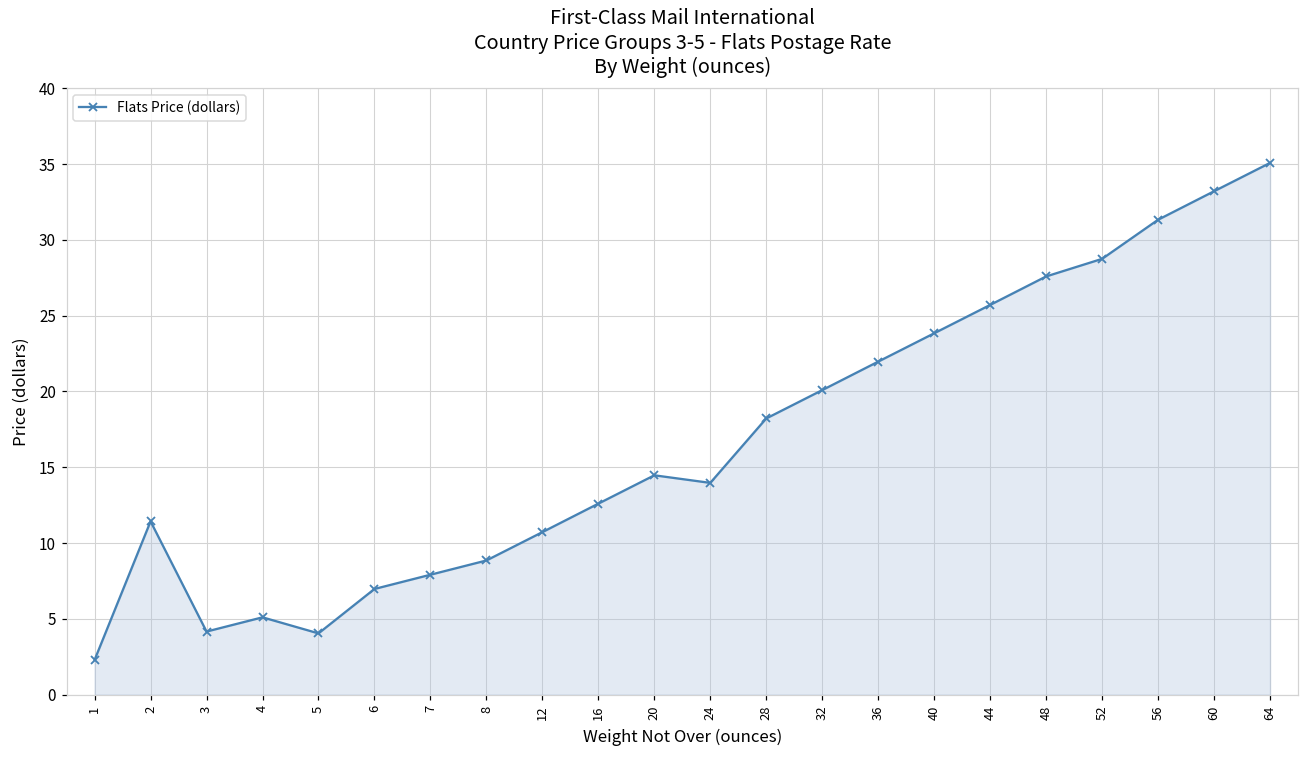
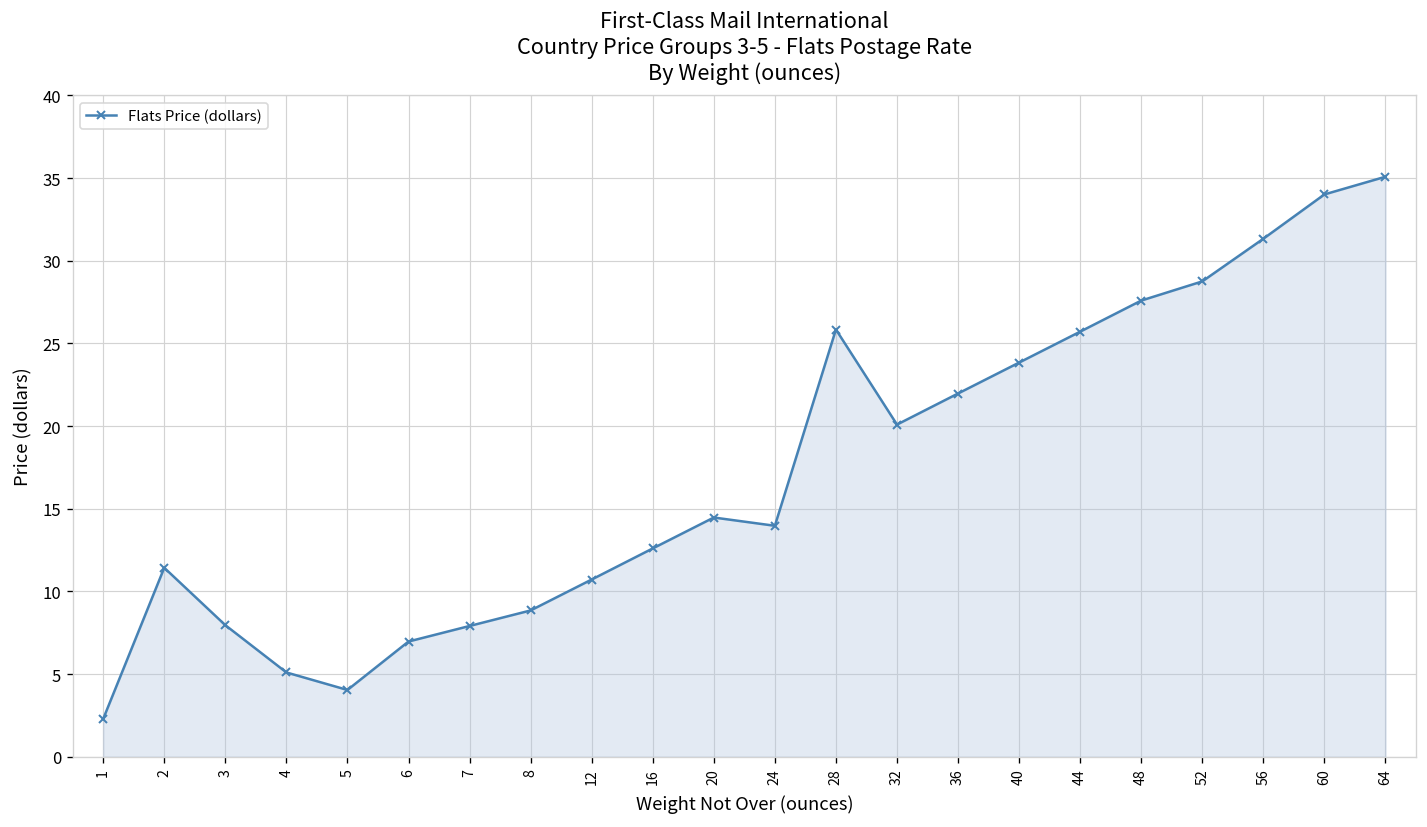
3: 4.2 -> 8.0
28: 18.2 -> 25.8
60: 33.2 -> 34.0
